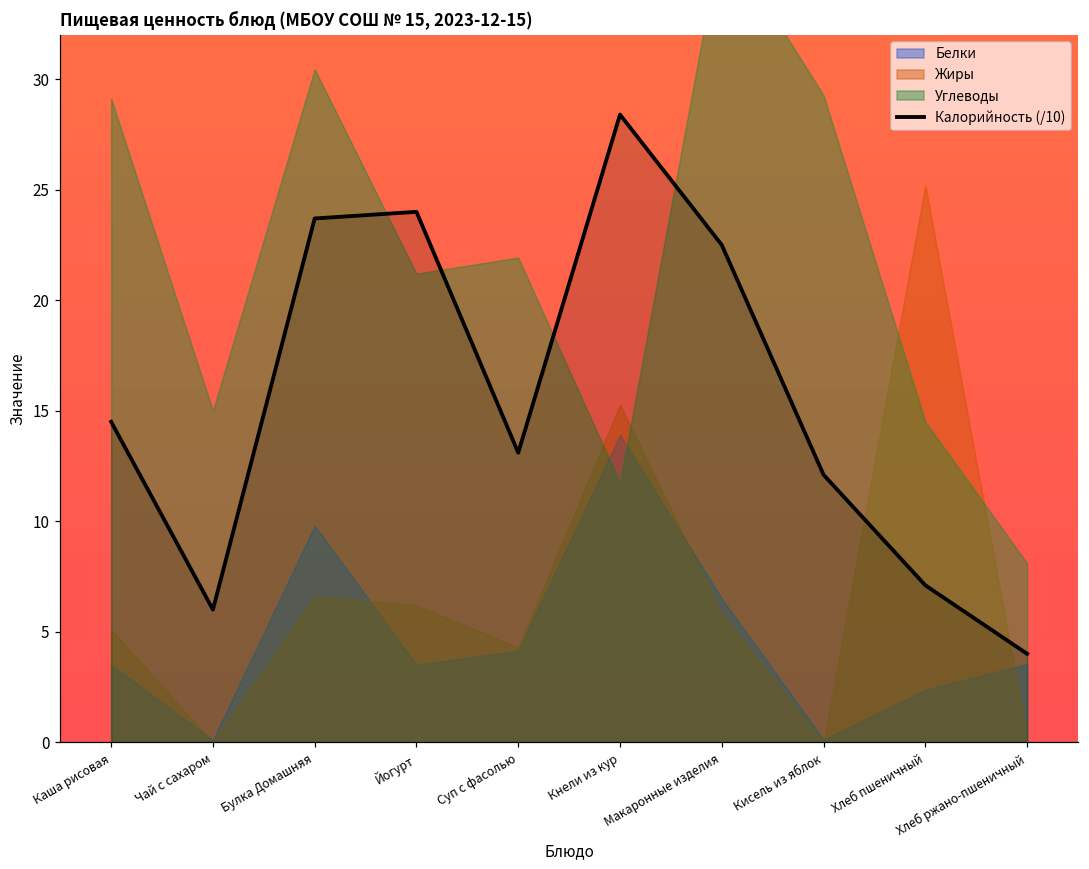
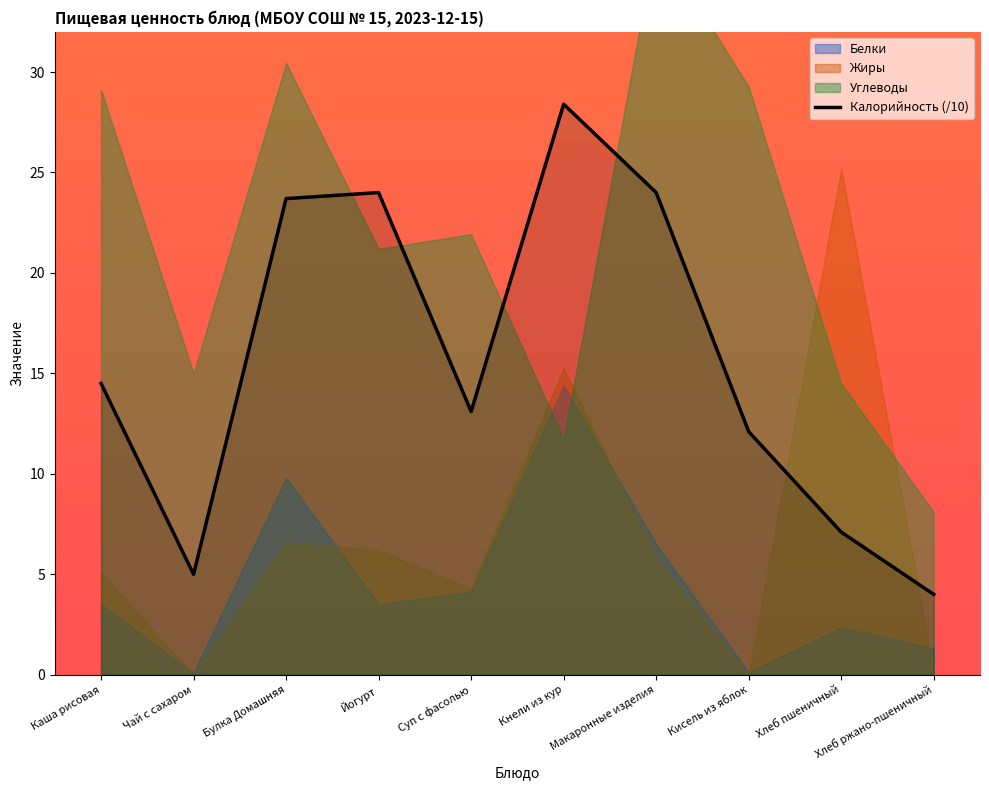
Калорийность (/10), Чай с сахаром: 6.0 -> 5.0
Белки, Кнели из кур: 13.9 -> 14.4
Калорийность (/10), Макаронные изделия: 22.5 -> 24.0
Белки, Хлеб ржано-пшеничный: 3.5 -> 1.3
